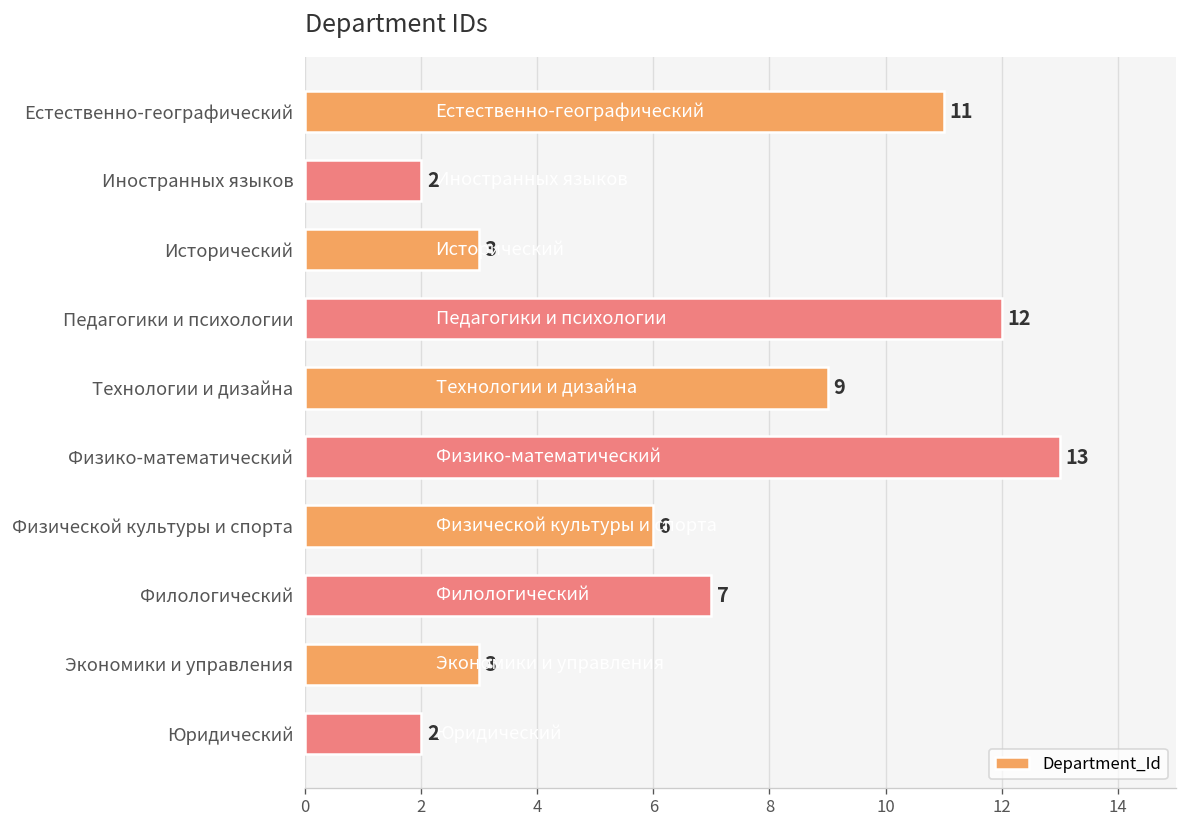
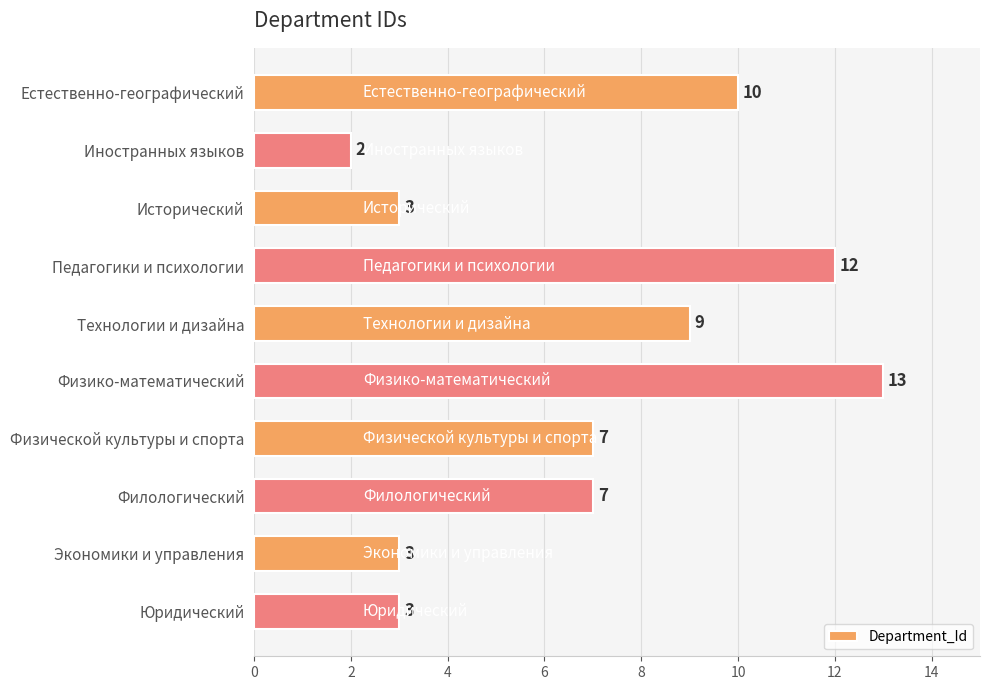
Естественно-географический: 11 -> 10
Физической культуры и спорта: 6 -> 7
Юридический: 2 -> 3
